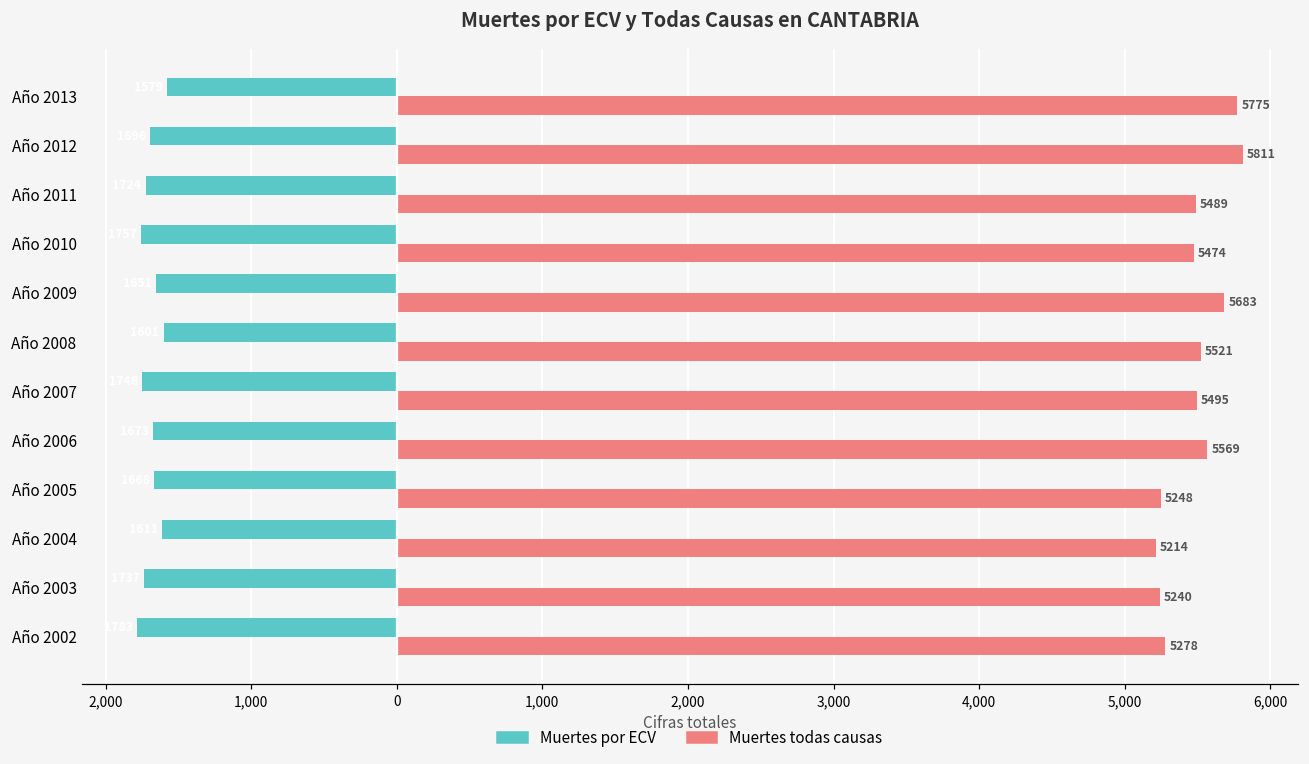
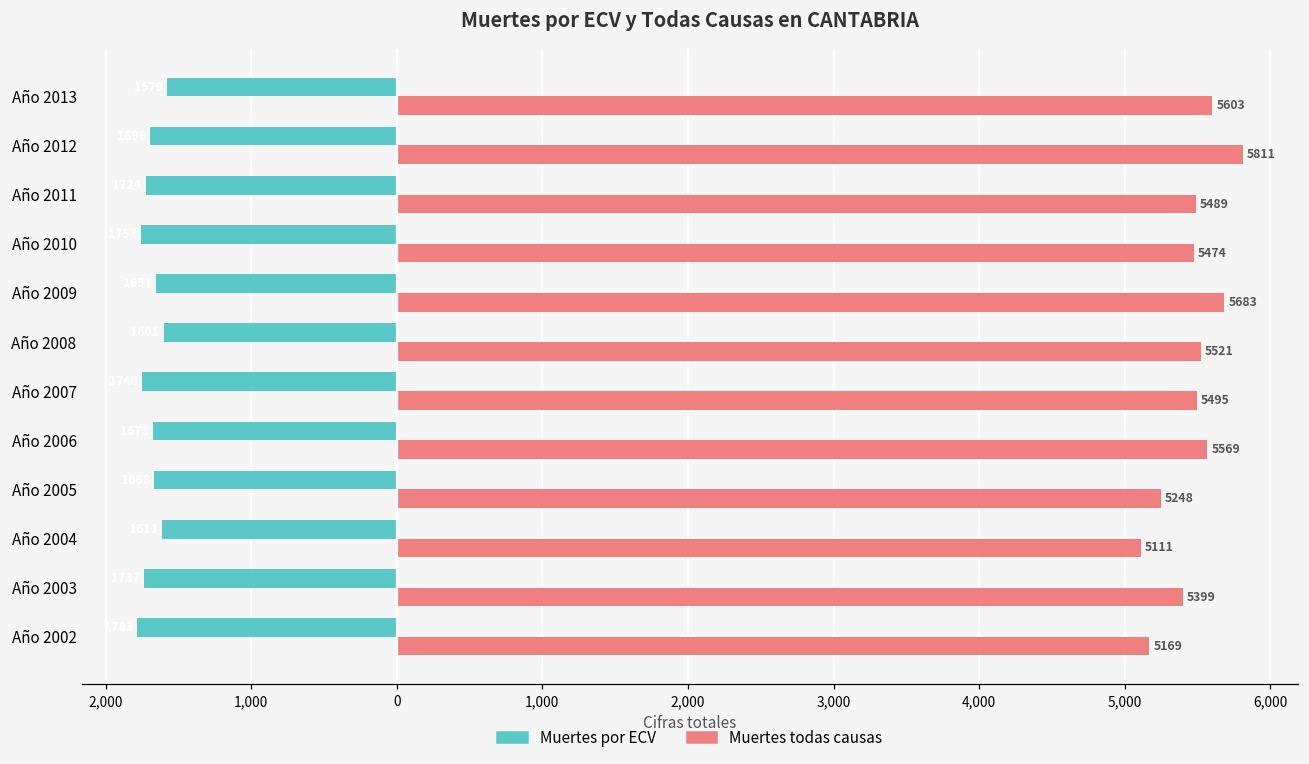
Muertes todas causas, Año 2013: 5775 -> 5603
Muertes todas causas, Año 2004: 5214 -> 5111
Muertes todas causas, Año 2003: 5240 -> 5399
Muertes todas causas, Año 2002: 5278 -> 5169
